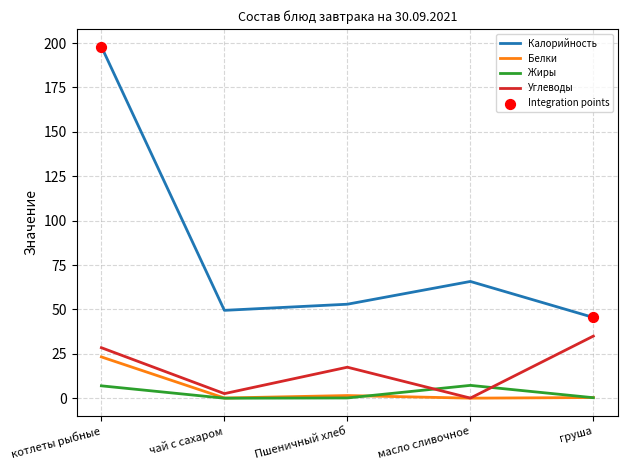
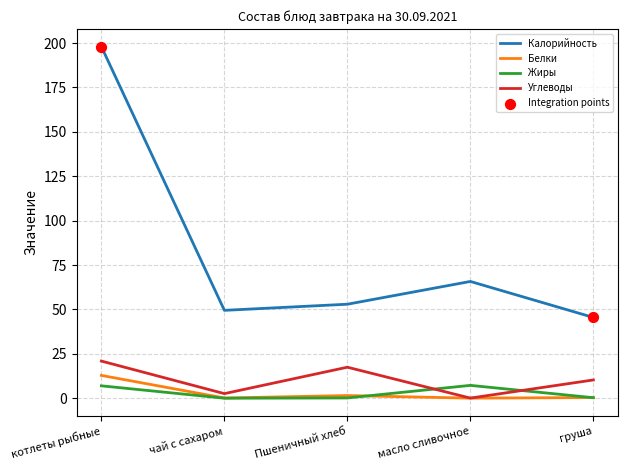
Белки, котлеты рыбные: 23 -> 13
Углеводы, котлеты рыбные: 28 -> 21
Углеводы, груша: 35 -> 10
